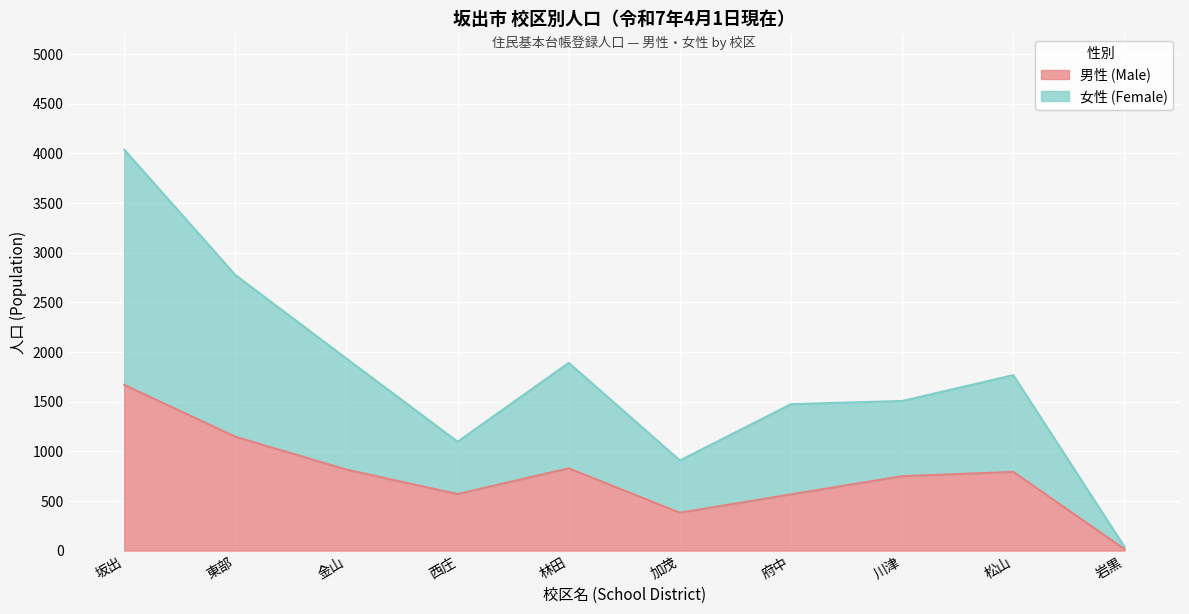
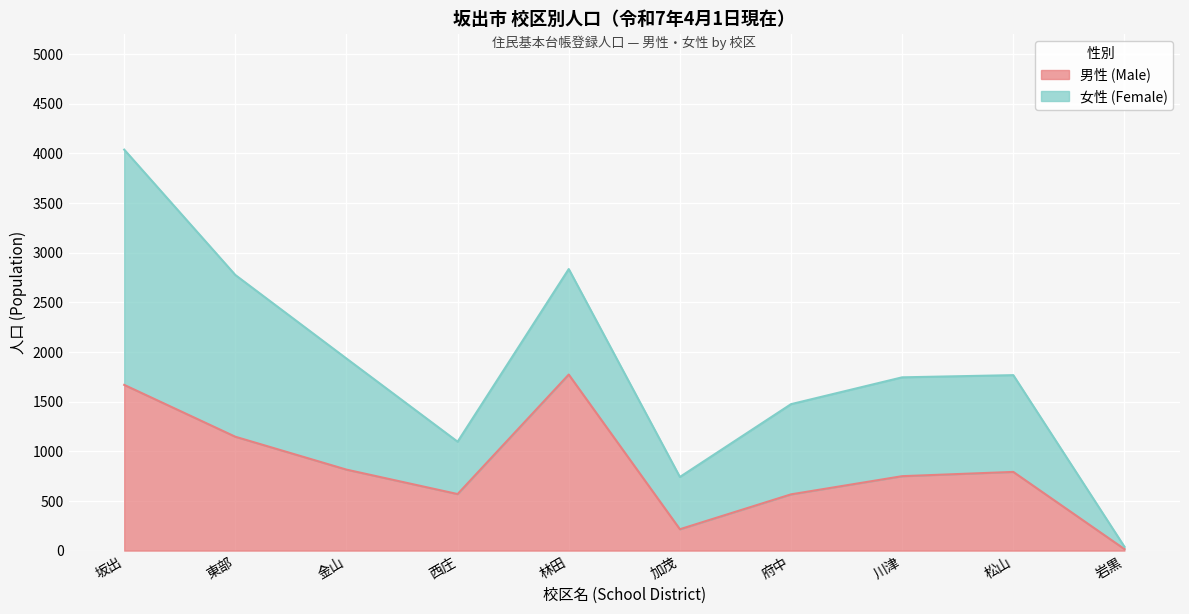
男性 (Male), 林田: 800 -> 1800
男性 (Male), 加茂: 400 -> 200
女性 (Female), 川津: 800 -> 1000
